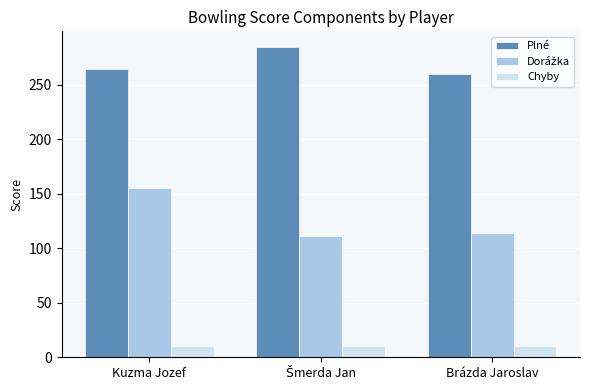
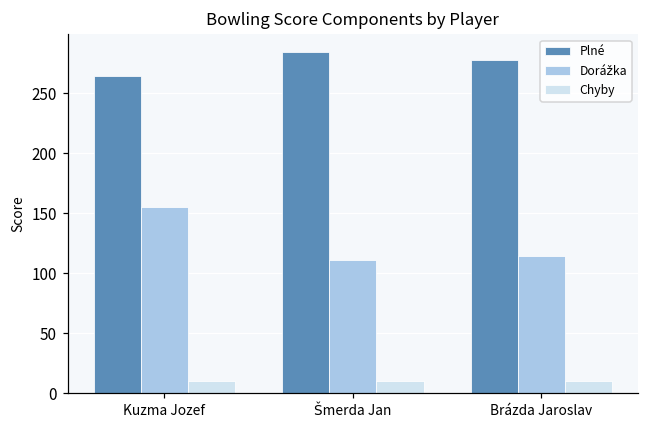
Plné, Brázda Jaroslav: 260 -> 278
